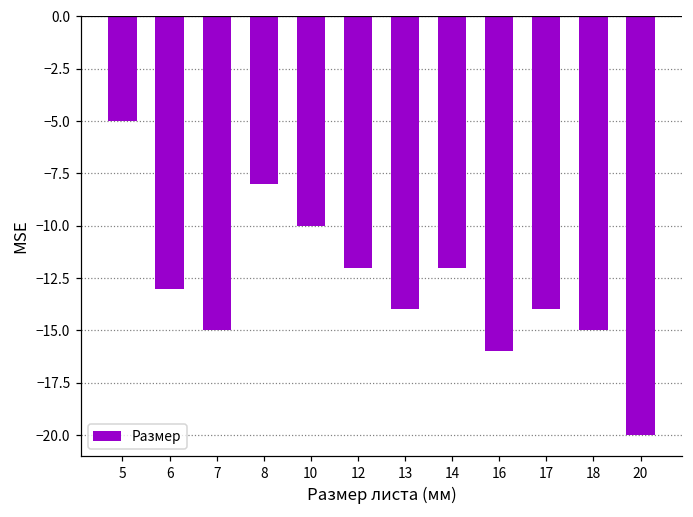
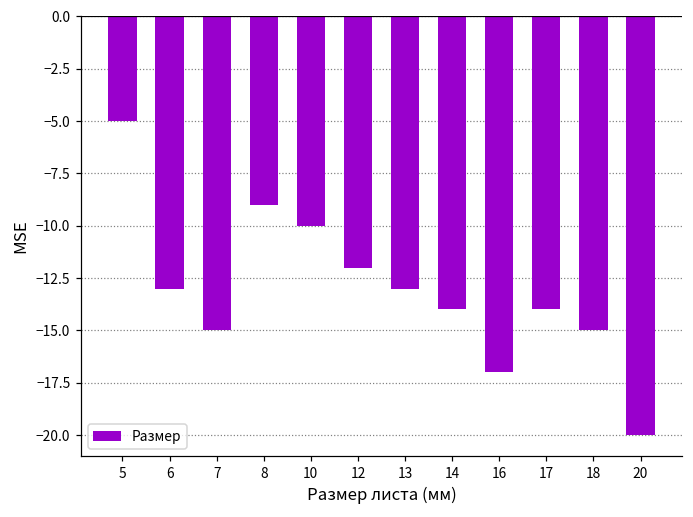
8: -8.0 -> -9.0
13: -14.0 -> -13.0
14: -12.0 -> -14.0
16: -16.0 -> -17.0
